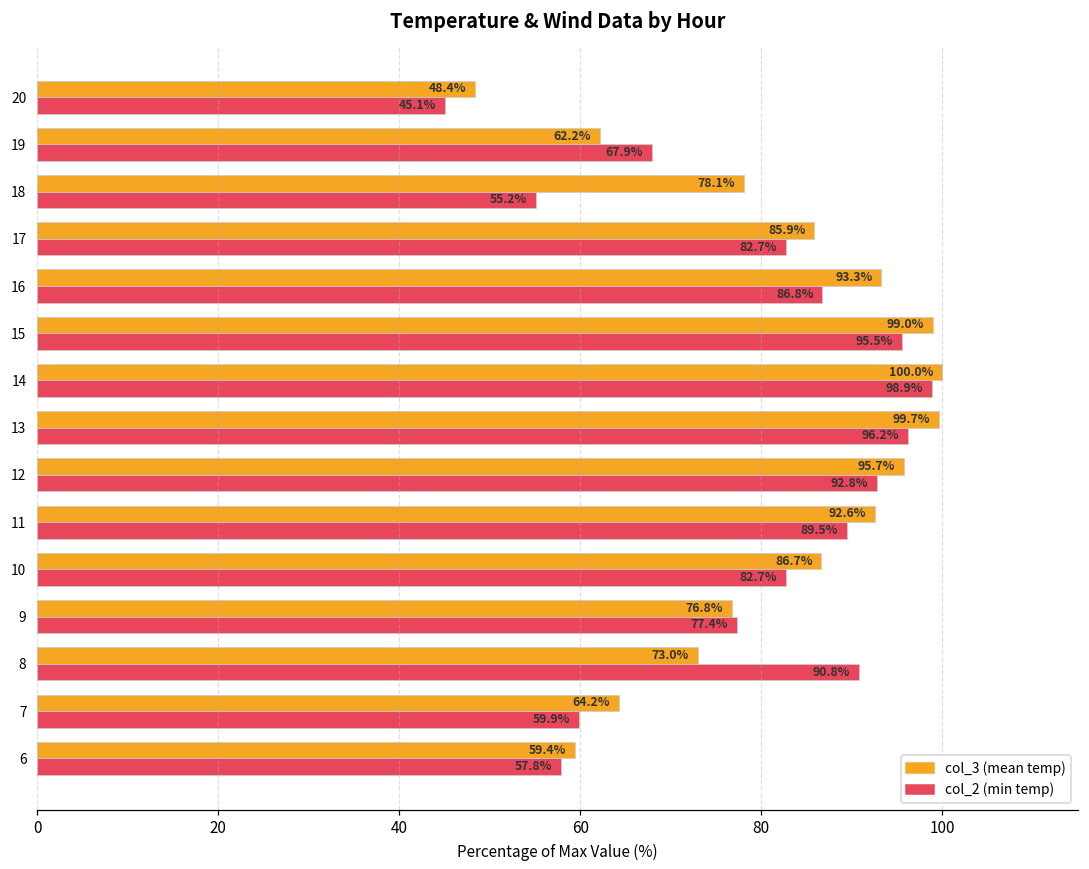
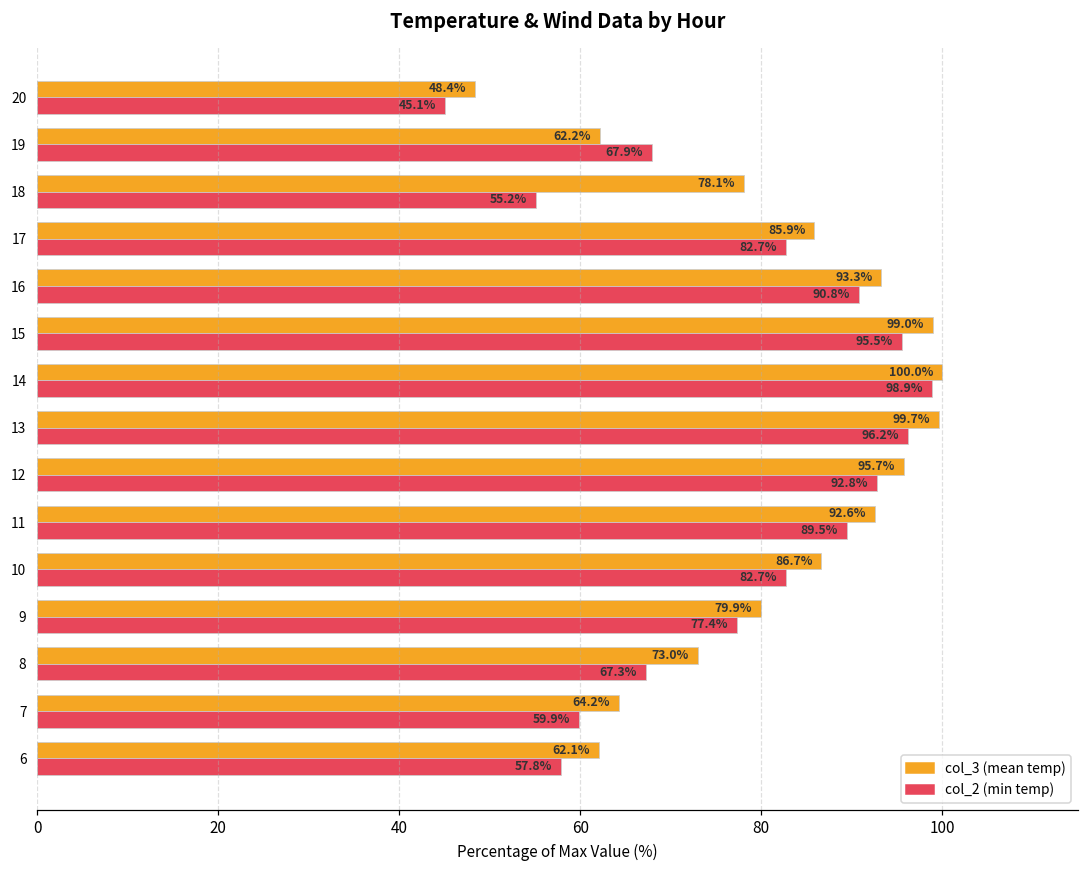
col_2 (min temp), 16: 86.8% -> 90.8%
col_3 (mean temp), 9: 76.8% -> 79.9%
col_2 (min temp), 8: 90.8% -> 67.3%
col_3 (mean temp), 6: 59.4% -> 62.1%
